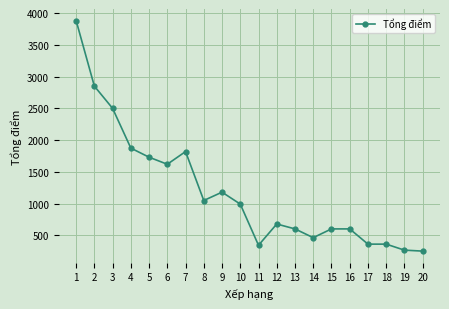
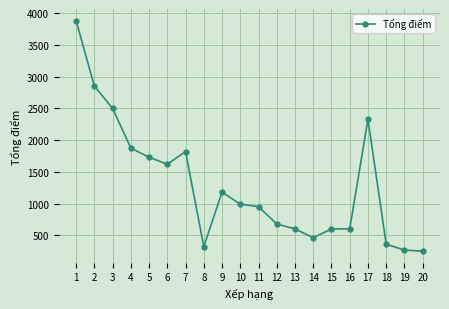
8: 1000 -> 300
11: 300 -> 1000
17: 400 -> 2300
